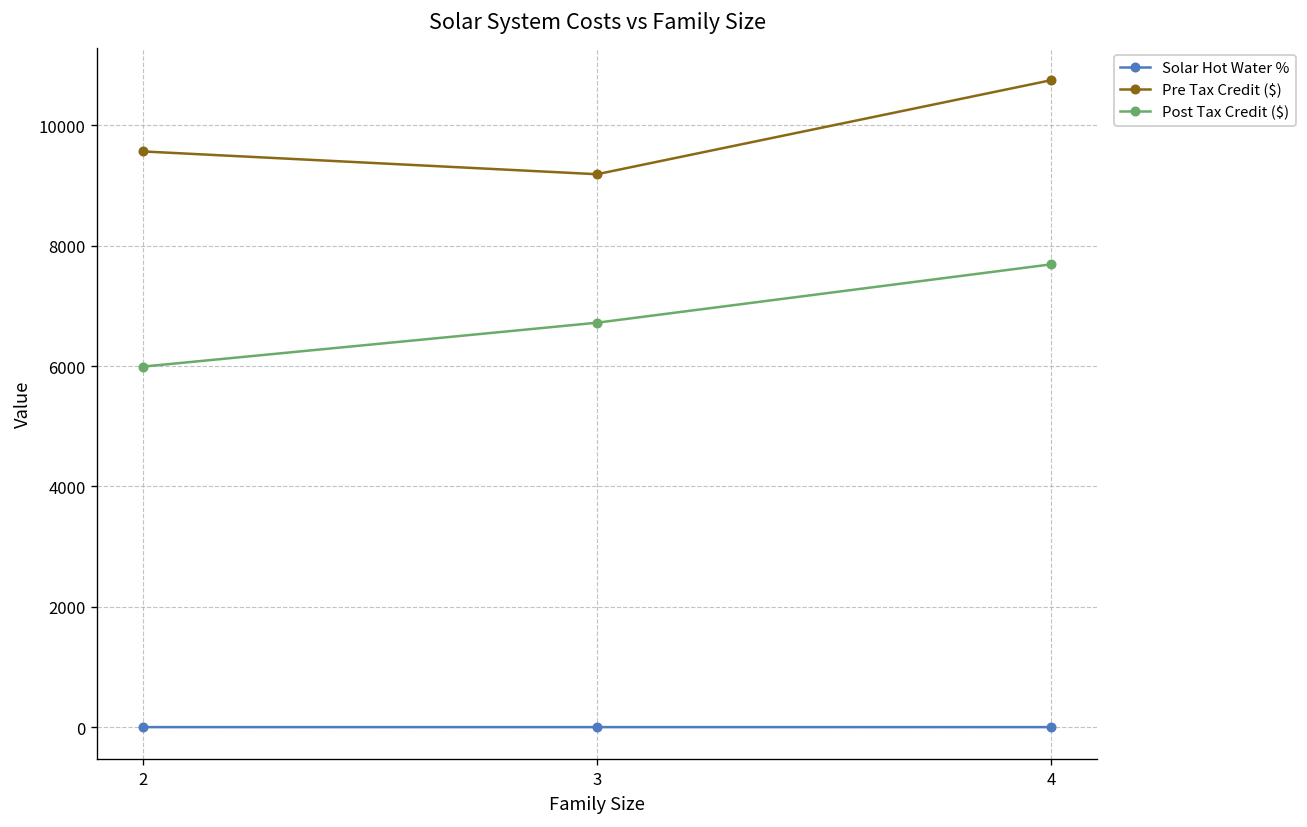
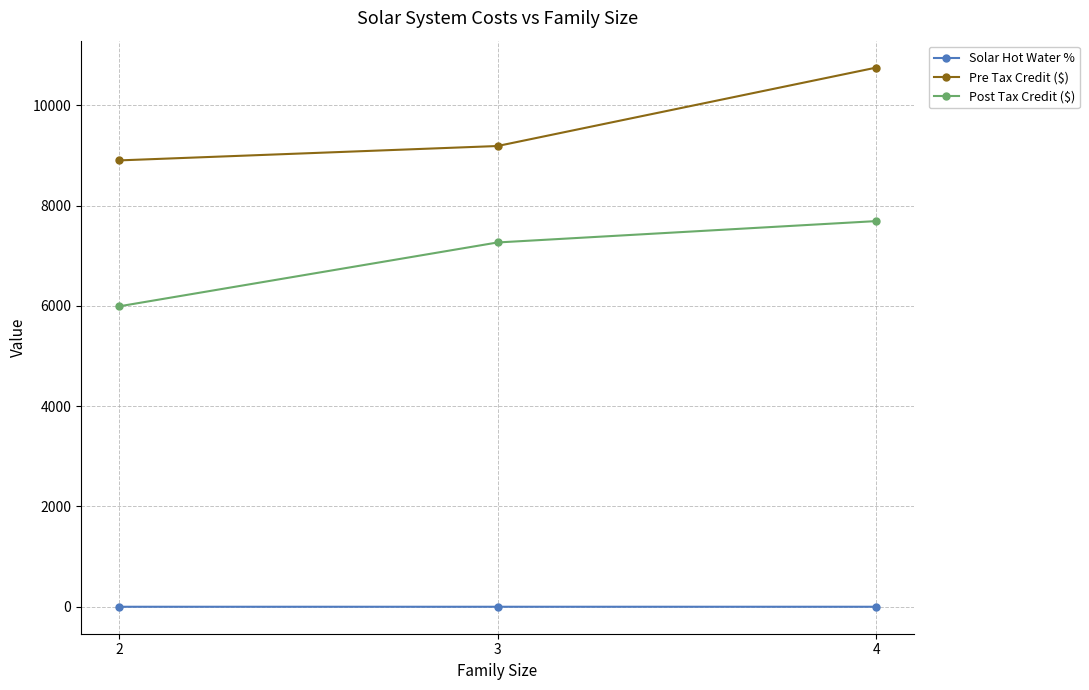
Pre Tax Credit ($), 2: 9600 -> 8900
Post Tax Credit ($), 3: 6700 -> 7300
